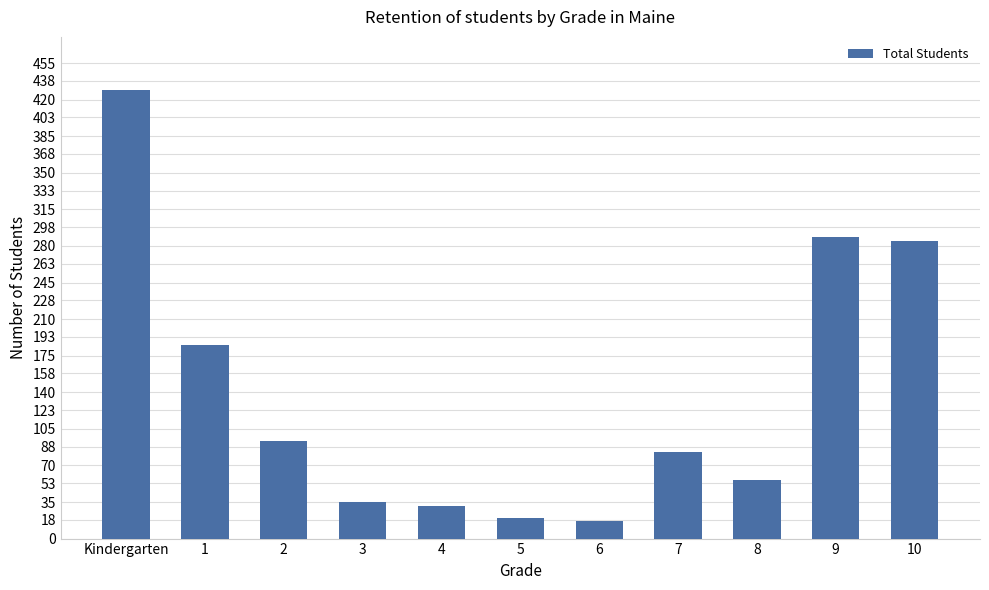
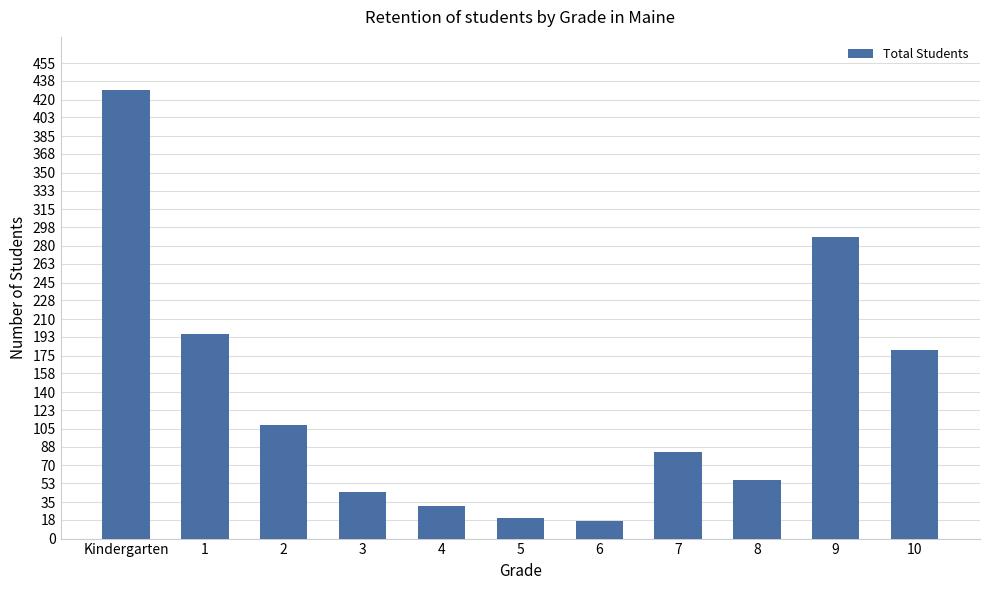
1: 185 -> 196
2: 93 -> 109
3: 35 -> 45
10: 285 -> 180
